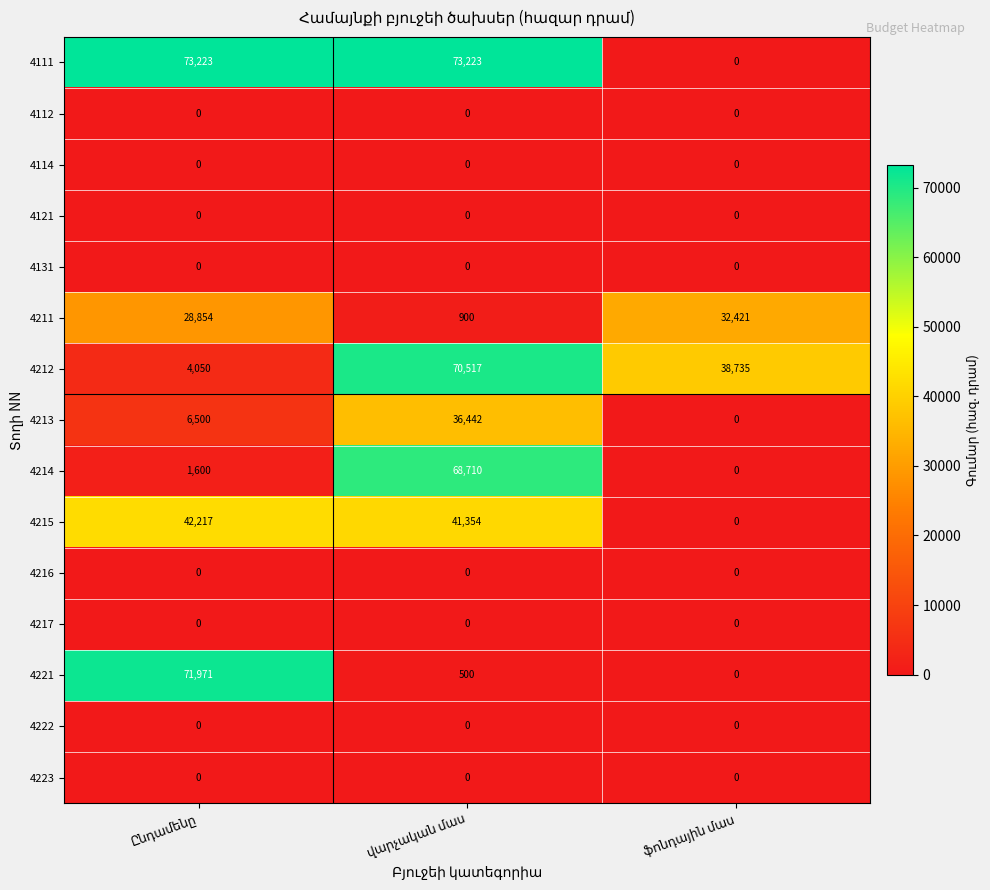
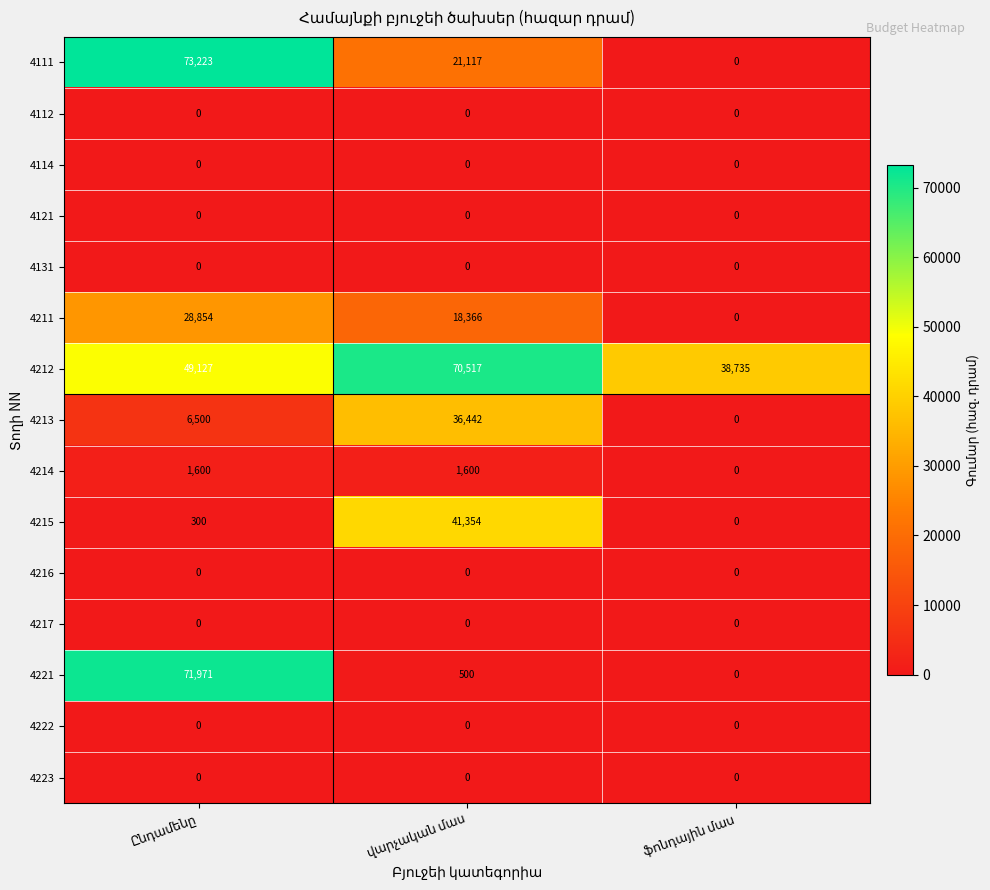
4111, վարչական մաս: 73,223 -> 21,117
4211, վարչական մաս: 900 -> 18,366
4211, ֆոնդային մաս: 32,421 -> 0
4212, Ընդամենը: 4,050 -> 49,127
4214, վարչական մաս: 68,710 -> 1,600
4215, Ընդամենը: 42,217 -> 300
